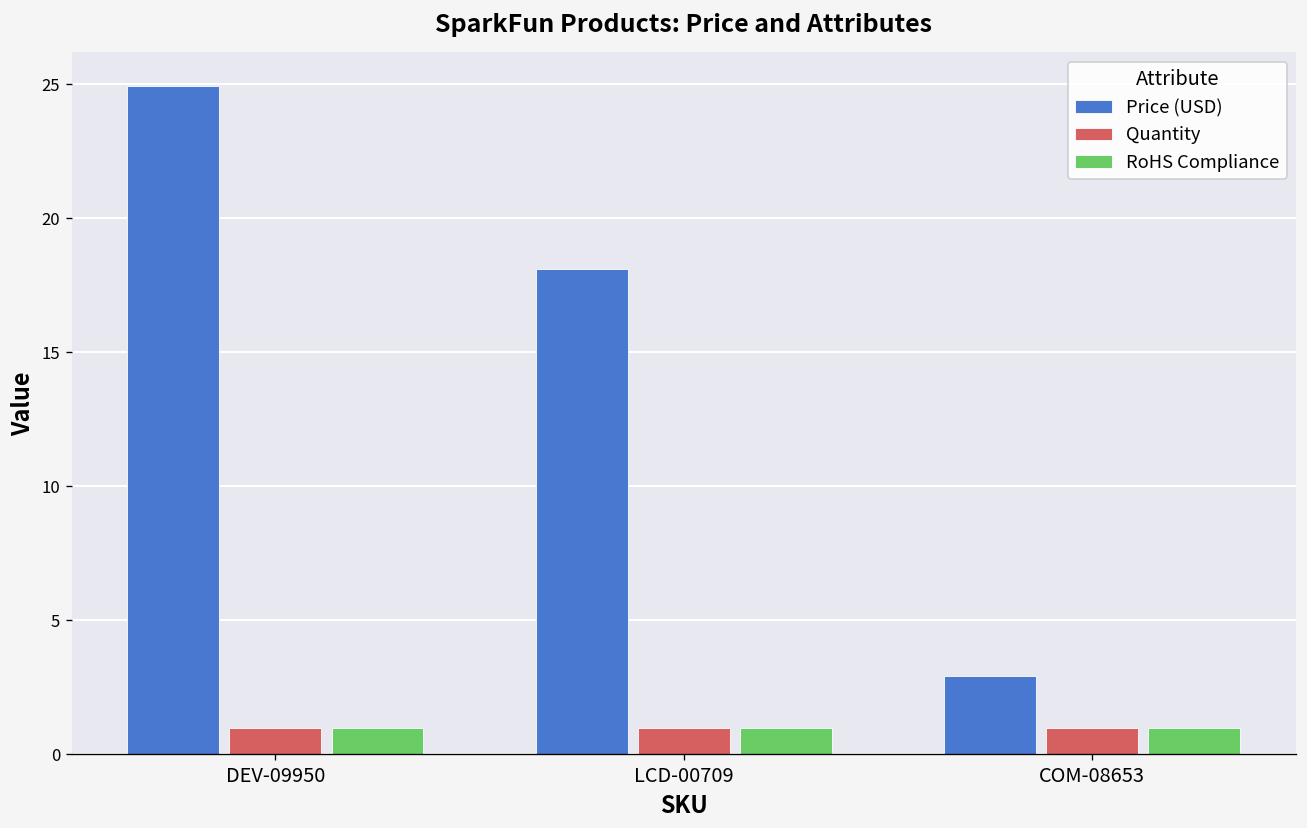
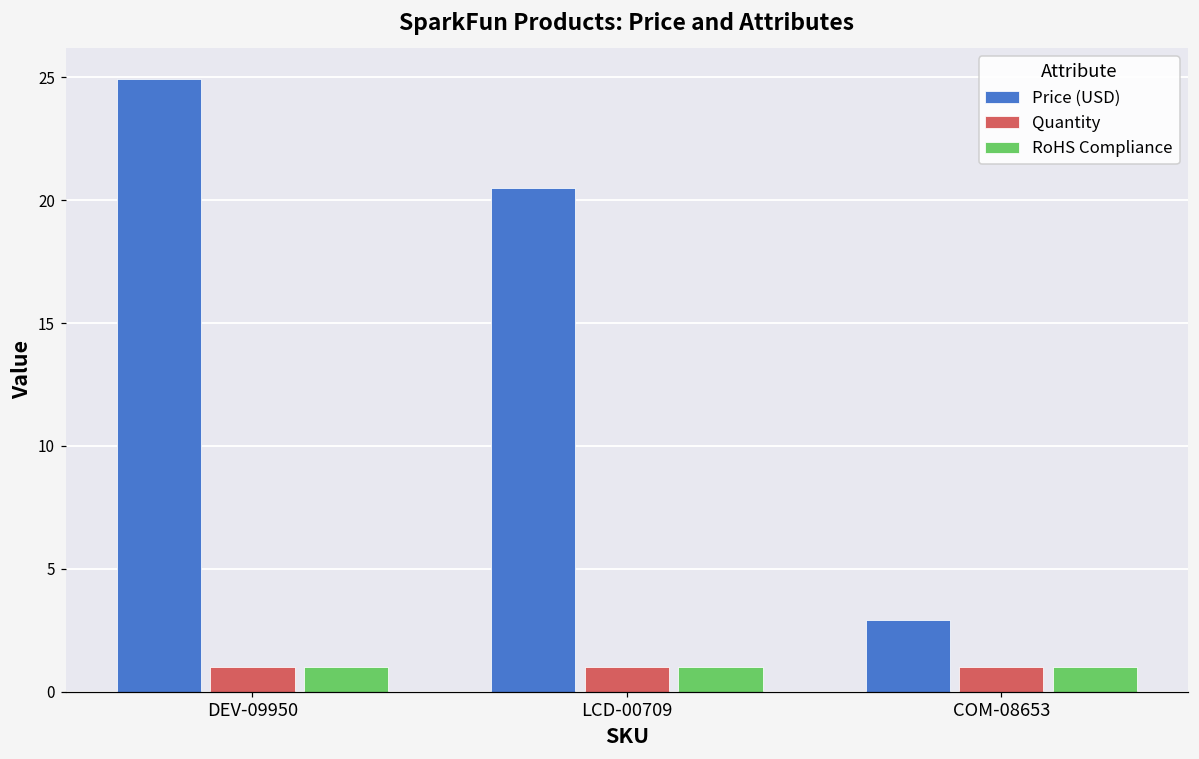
Price (USD), LCD-00709: 18.1 -> 20.5
